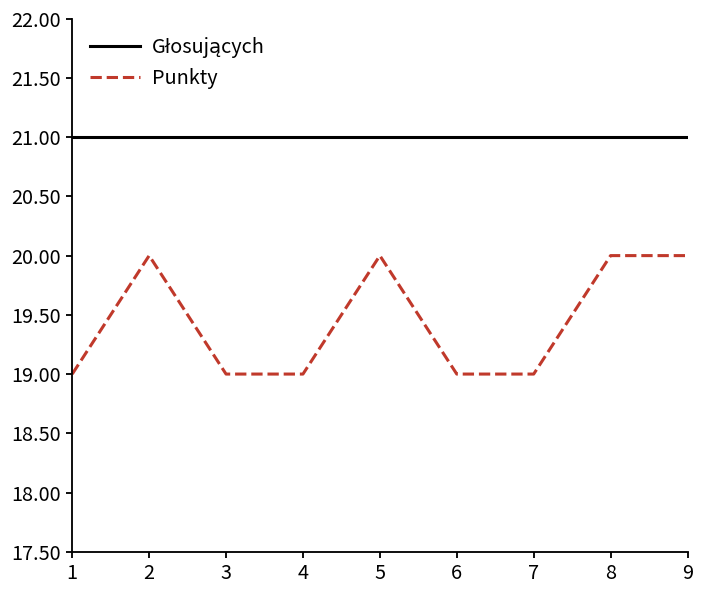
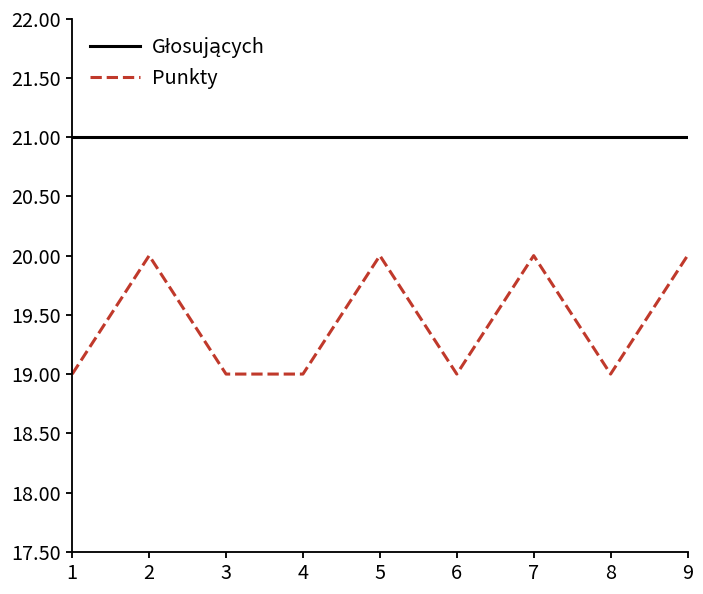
Punkty, 7: 19 -> 20
Punkty, 8: 20 -> 19
